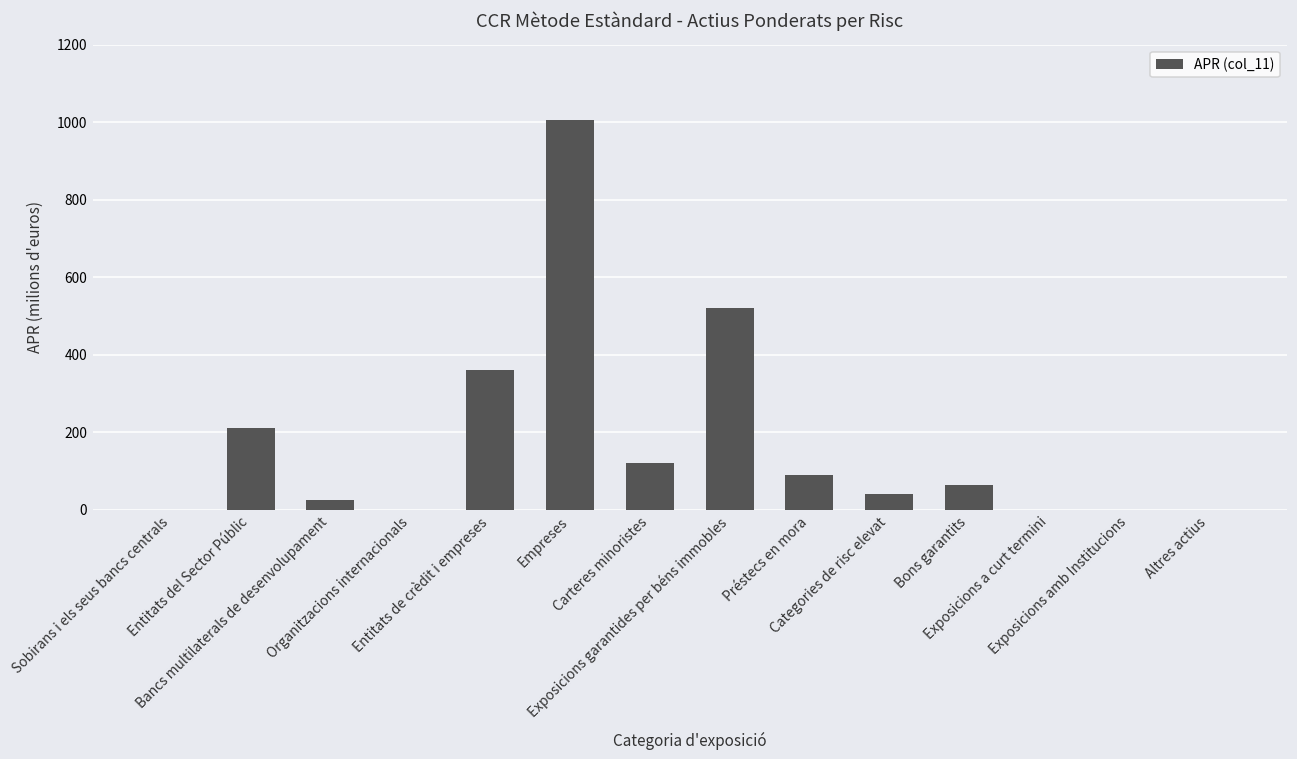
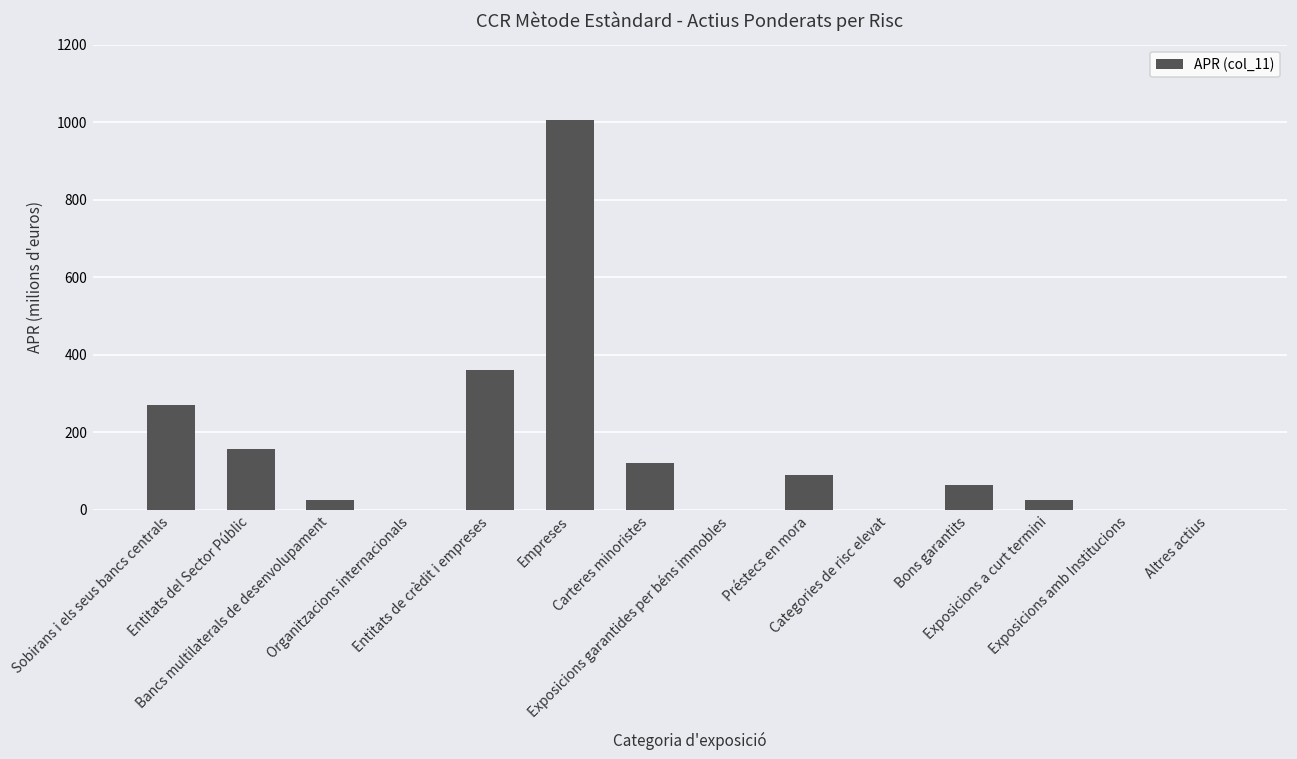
Sobirans i els seus bancs centrals: 0 -> 270
Entitats del Sector Públic: 210 -> 160
Exposicions garantides per béns immobles: 520 -> 0
Categories de risc elevat: 40 -> 0
Exposicions a curt termini: 0 -> 30
